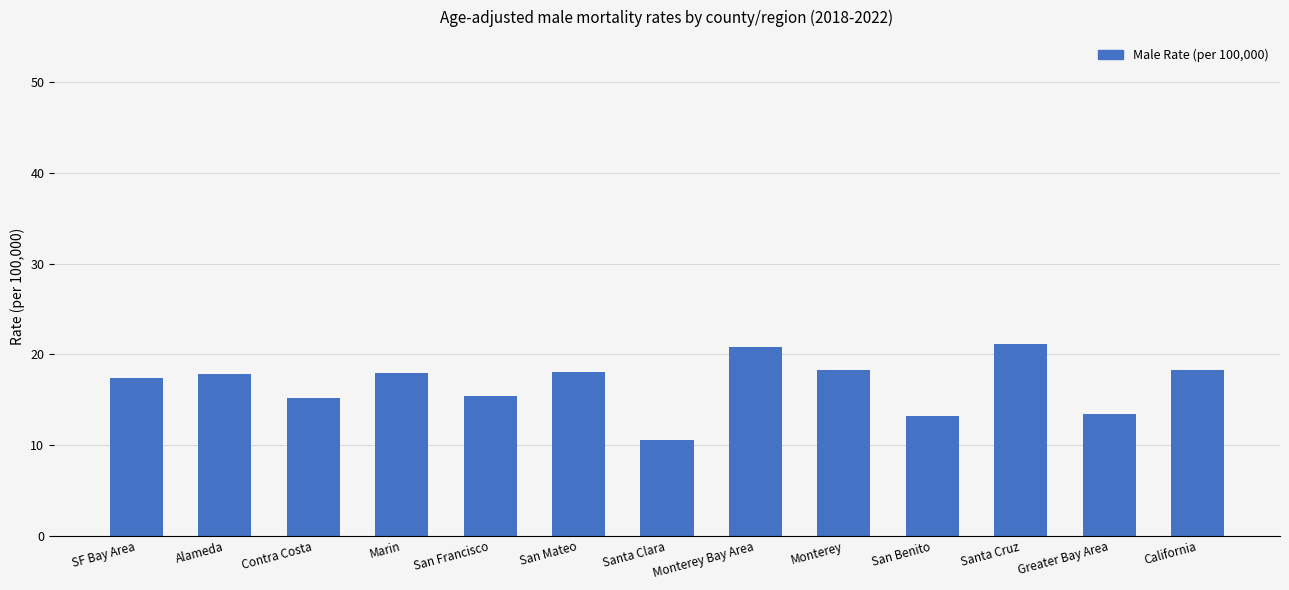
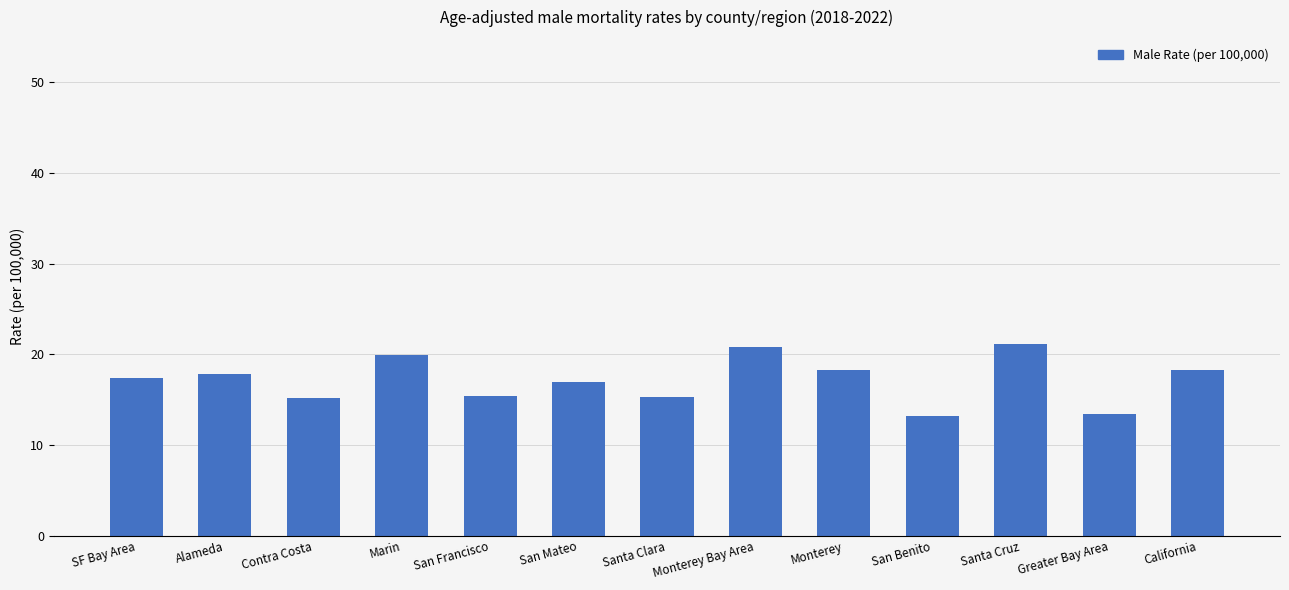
Marin: 18 -> 20
San Mateo: 18 -> 17
Santa Clara: 11 -> 15
